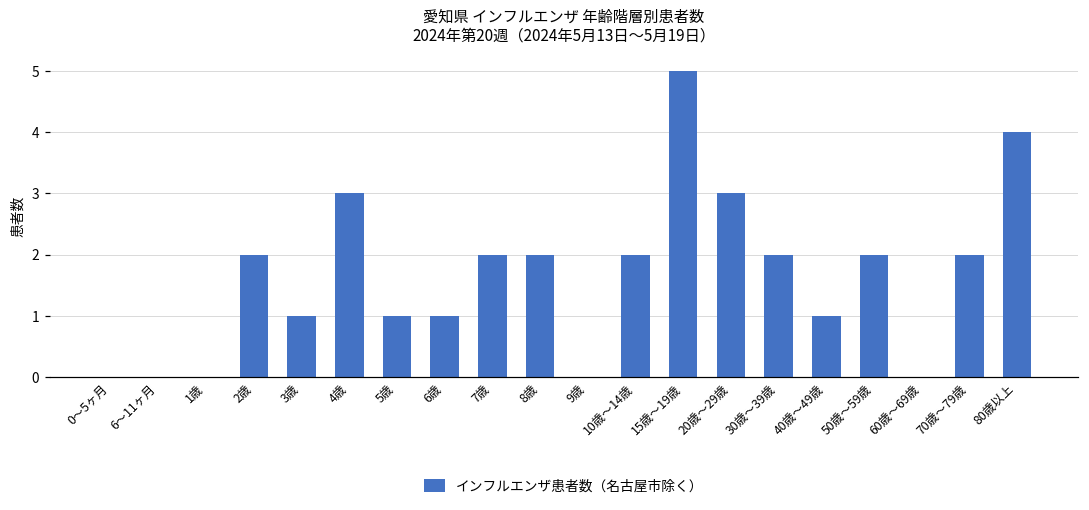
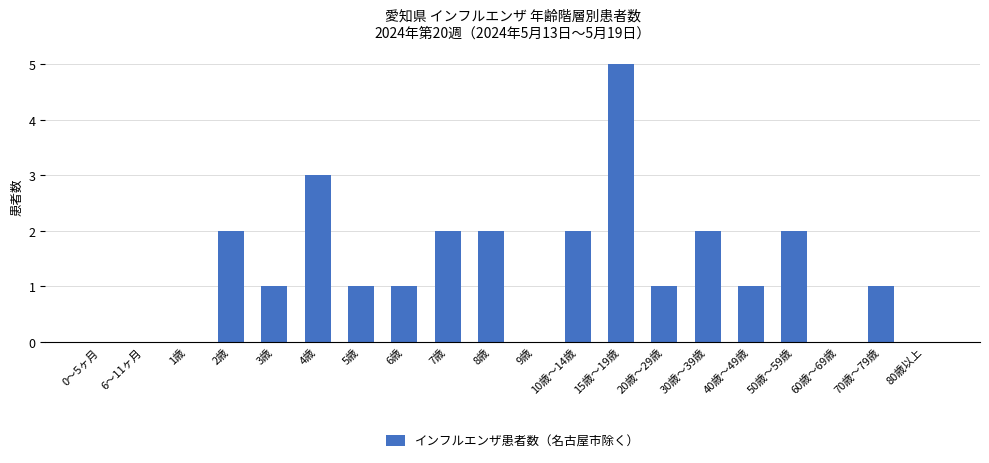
20歳～29歳: 3 -> 1
70歳～79歳: 2 -> 1
80歳以上: 4 -> 0
